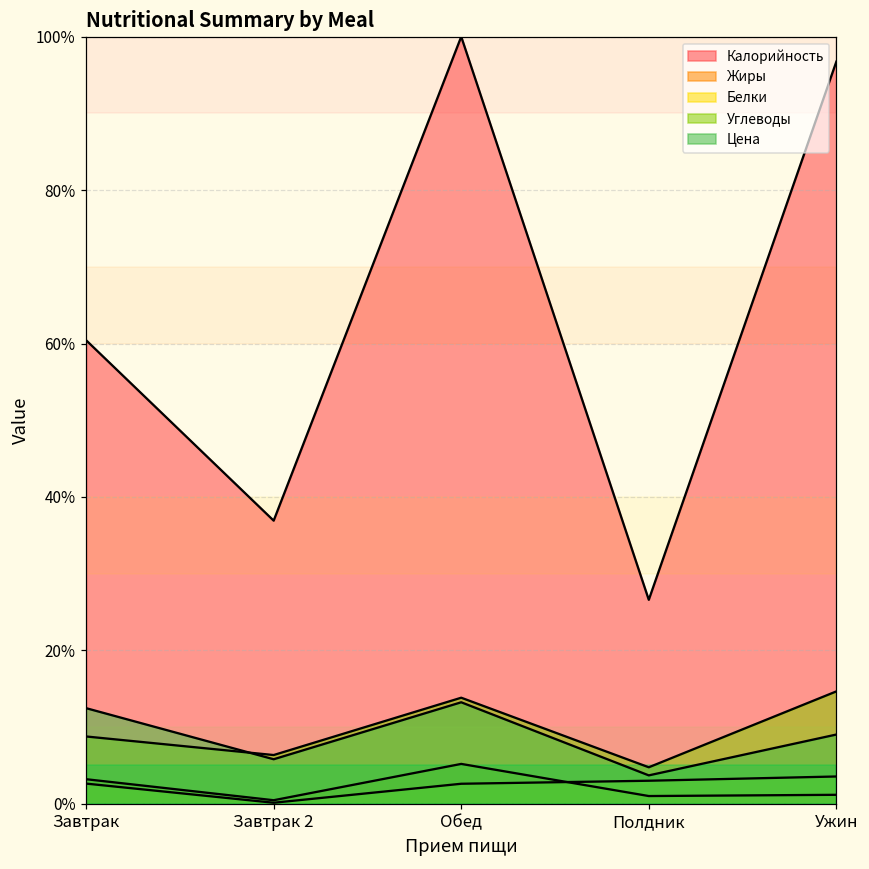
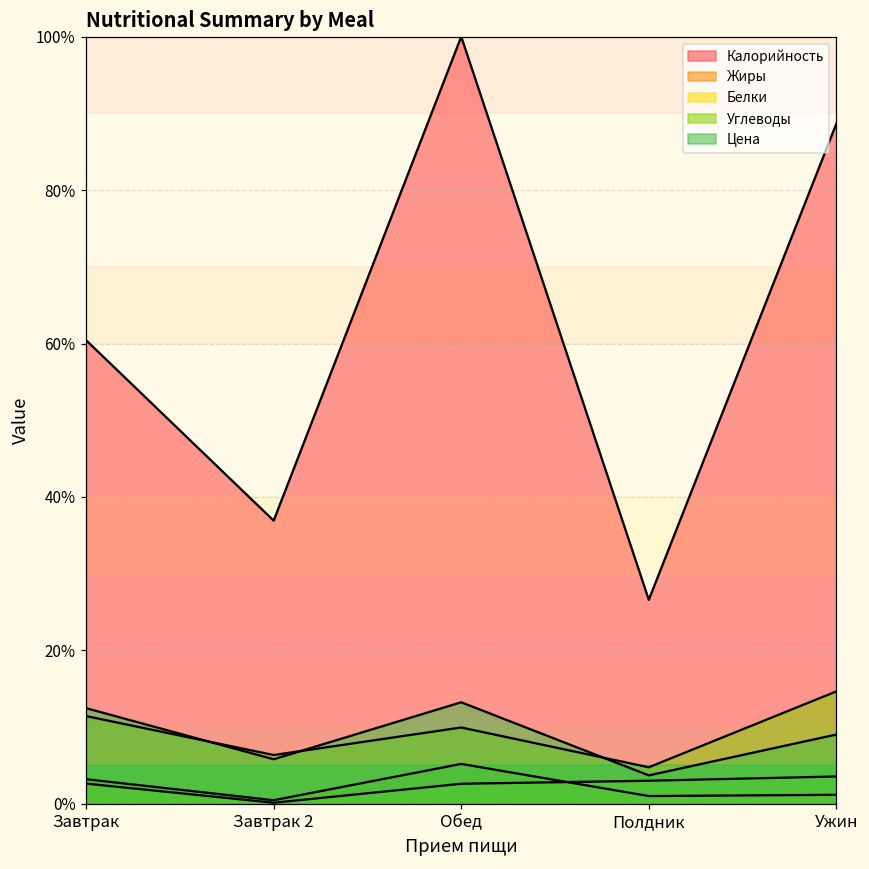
Углеводы, Завтрак: 9% -> 11%
Углеводы, Обед: 14% -> 10%
Калорийность, Ужин: 97% -> 89%
